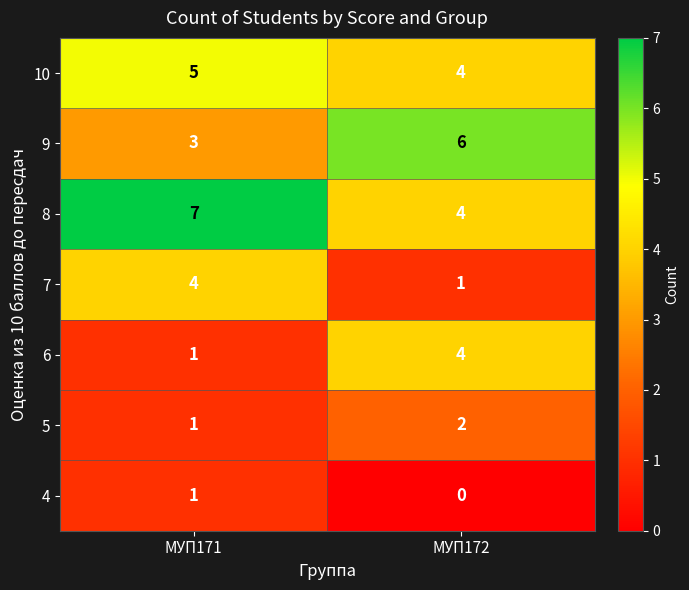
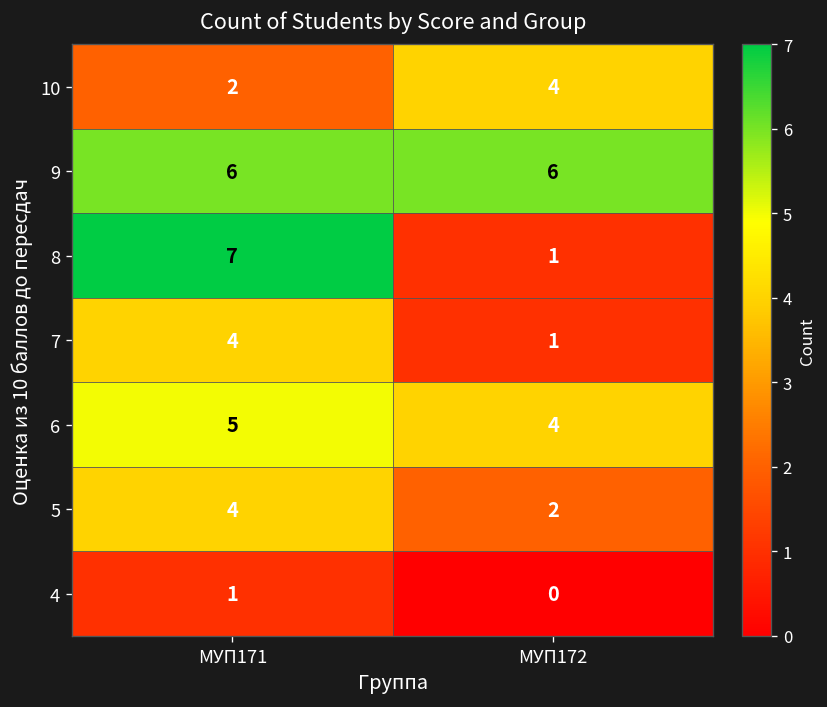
10, МУП171: 5 -> 2
9, МУП171: 3 -> 6
8, МУП172: 4 -> 1
6, МУП171: 1 -> 5
5, МУП171: 1 -> 4
